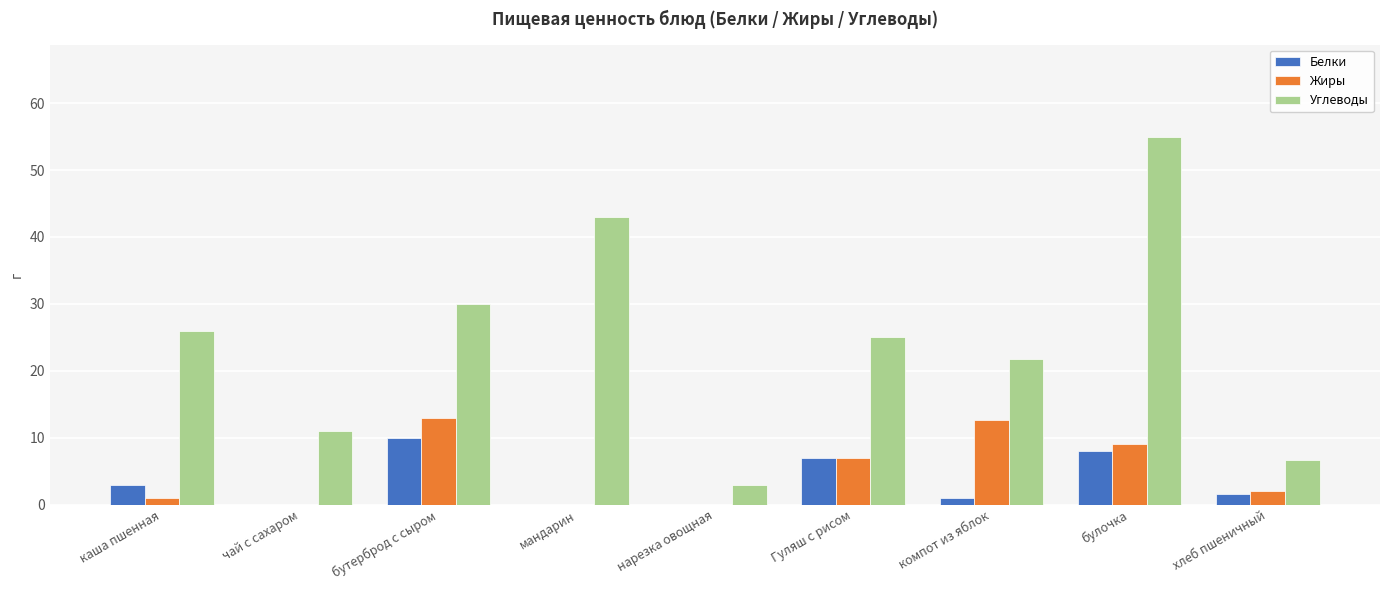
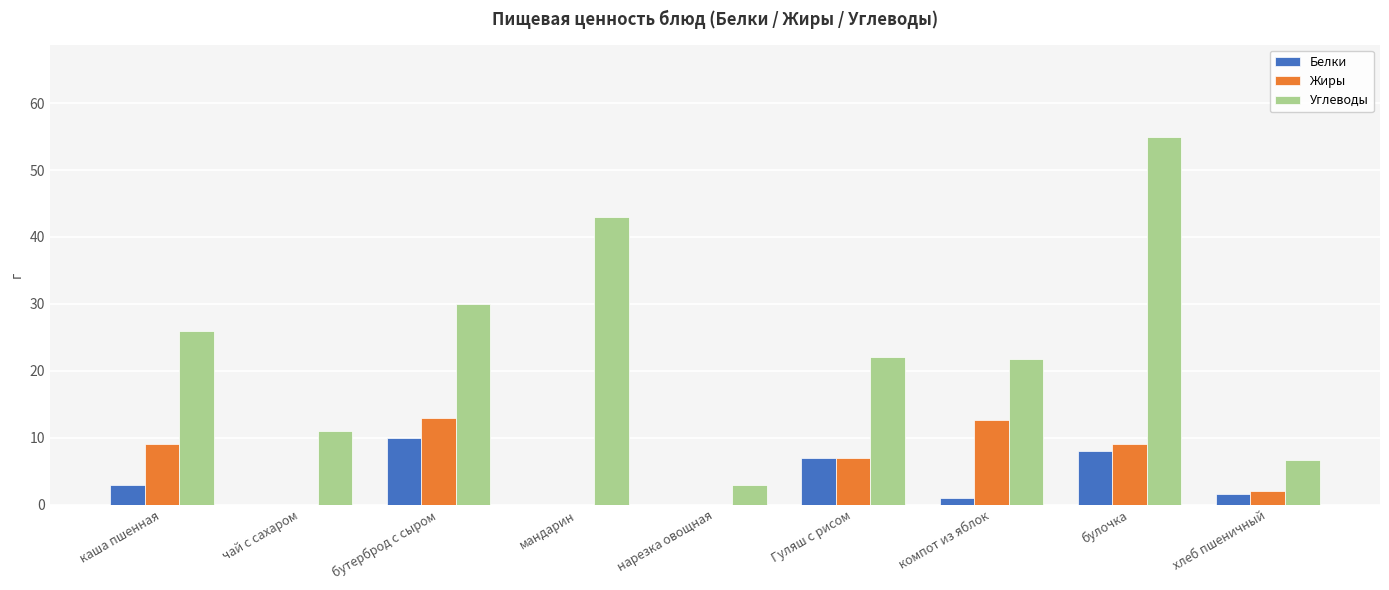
Жиры, каша пшенная: 1 -> 9
Углеводы, Гуляш с рисом: 25 -> 22
